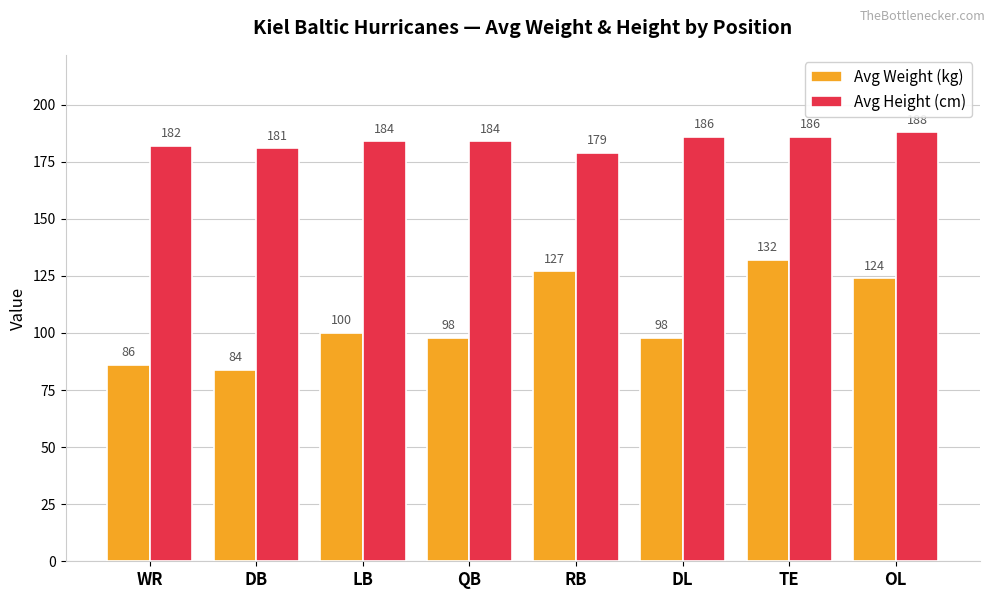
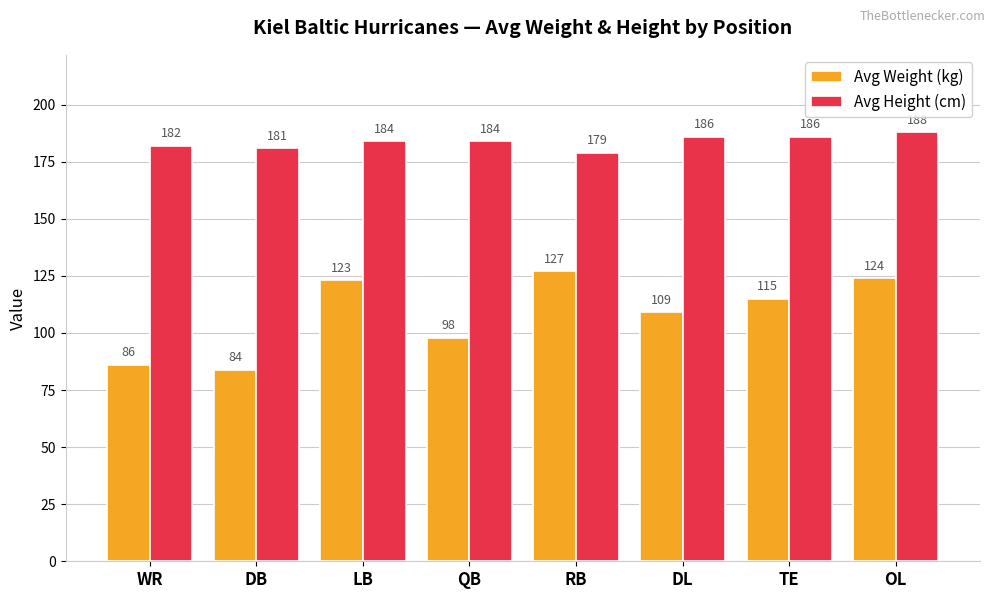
Avg Weight (kg), LB: 100 -> 123
Avg Weight (kg), DL: 98 -> 109
Avg Weight (kg), TE: 132 -> 115
